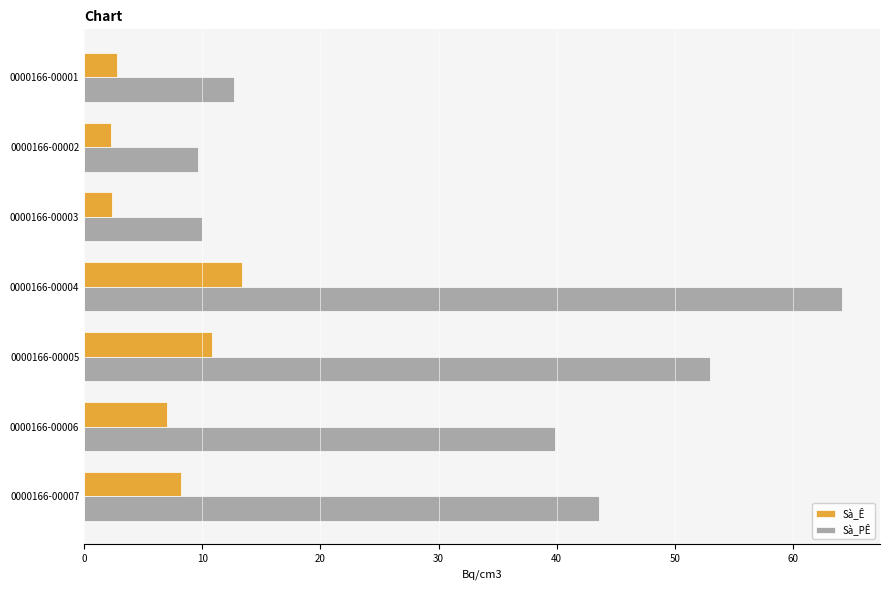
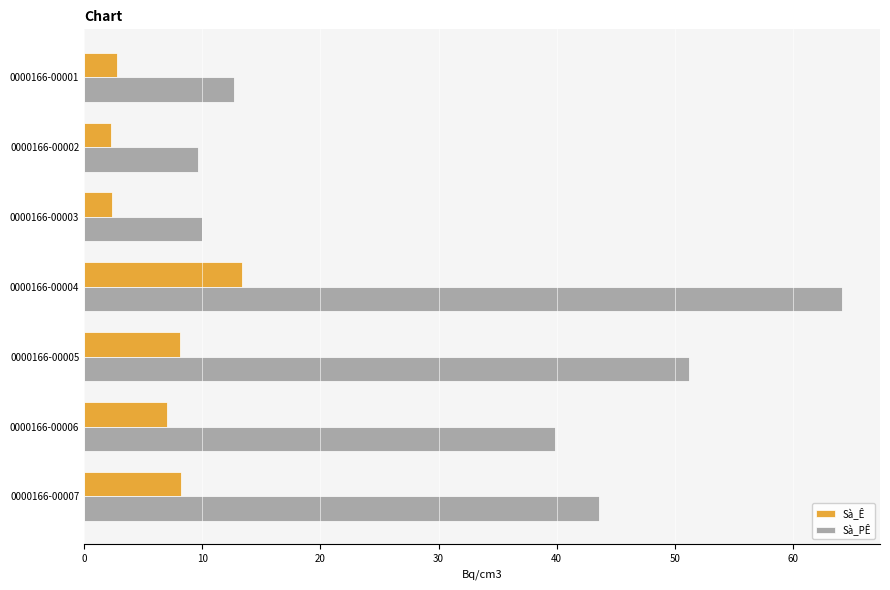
Sà_Ê, 0000166-00005: 10.9 -> 8.1
Sà_PÊ, 0000166-00005: 53.0 -> 51.2
